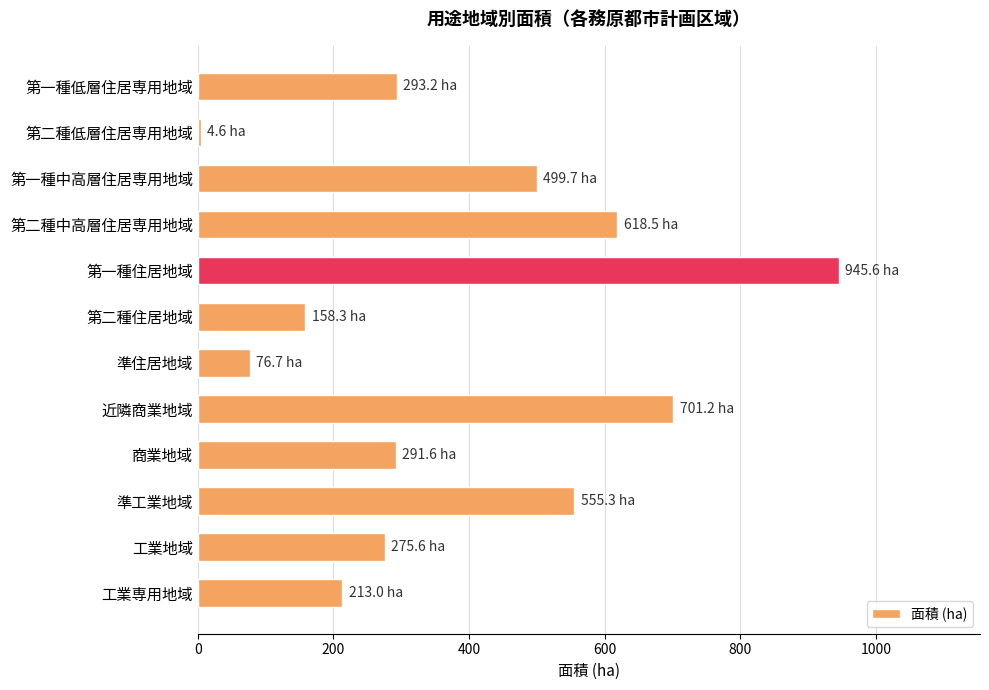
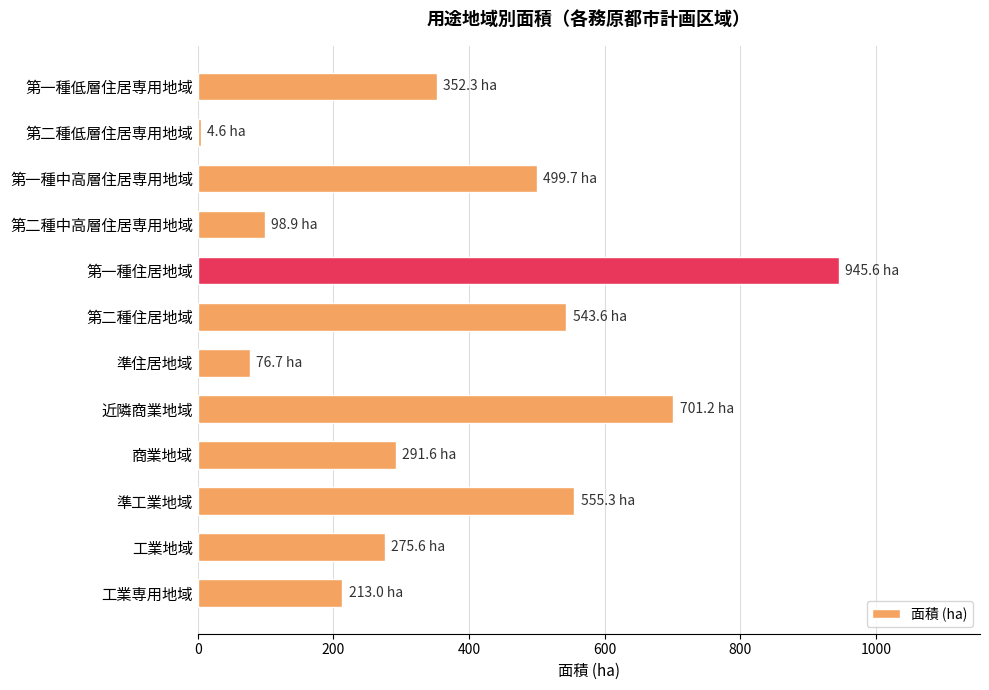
第一種低層住居専用地域: 293.2 -> 352.3
第二種中高層住居専用地域: 618.5 -> 98.9
第二種住居地域: 158.3 -> 543.6
